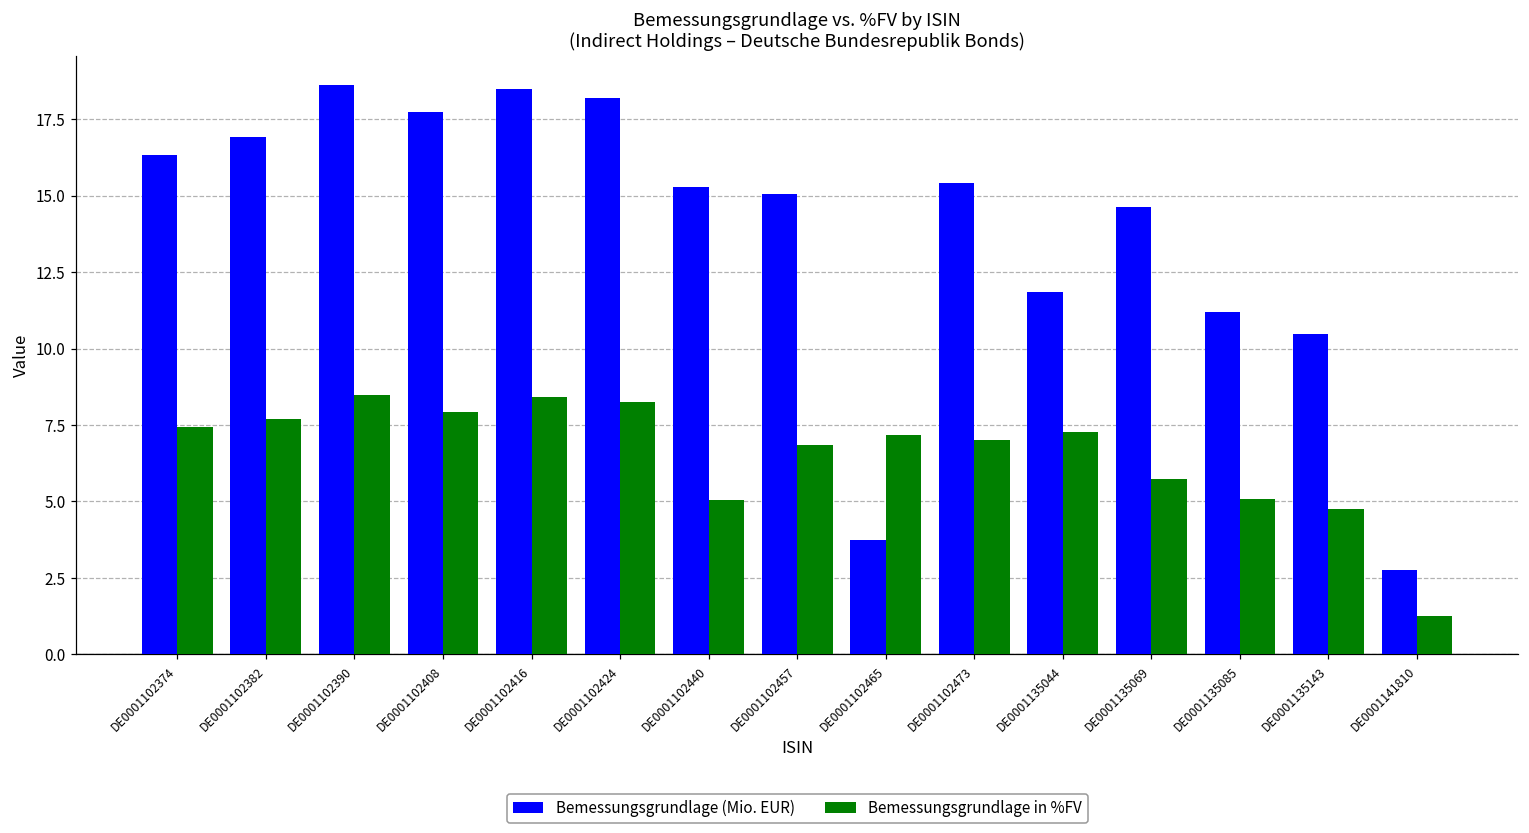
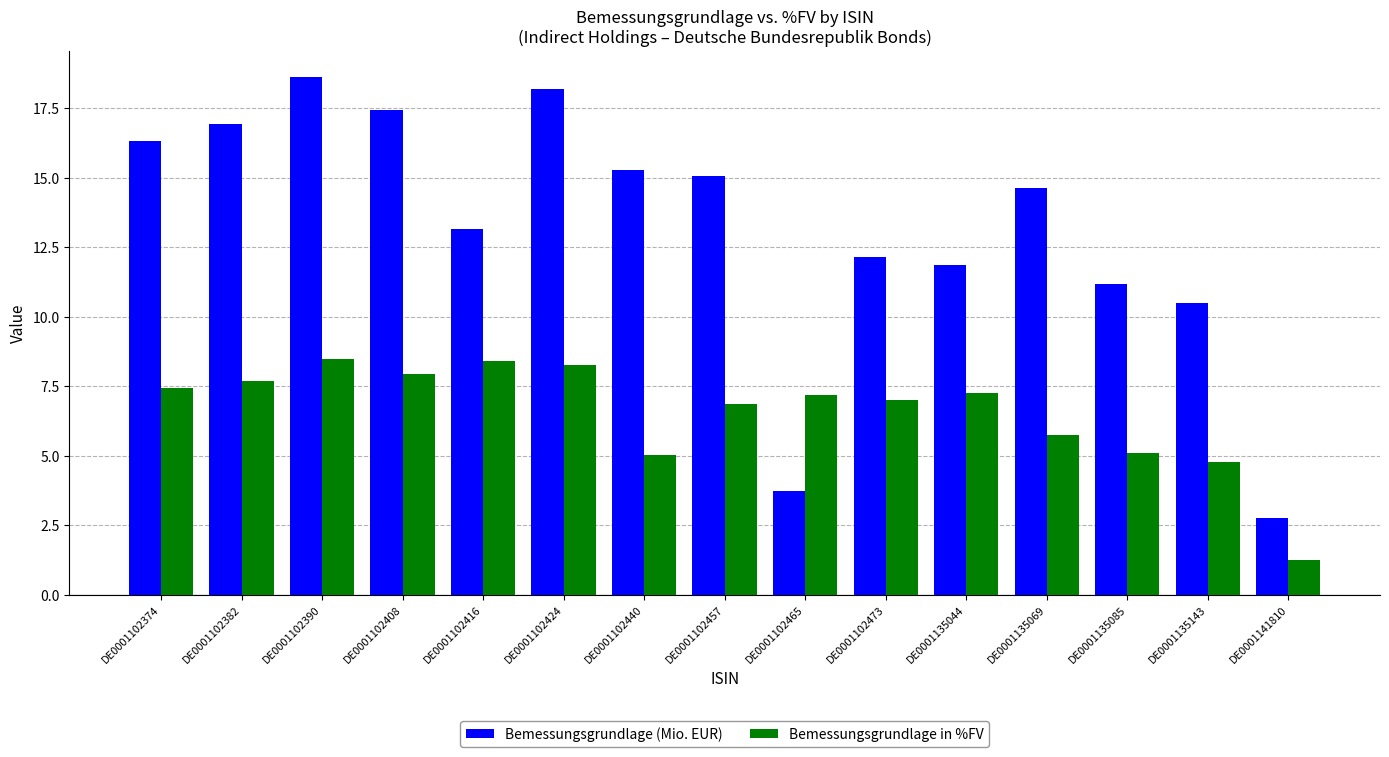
Bemessungsgrundlage (Mio. EUR), DE0001102408: 17.7 -> 17.4
Bemessungsgrundlage (Mio. EUR), DE0001102416: 18.5 -> 13.1
Bemessungsgrundlage (Mio. EUR), DE0001102473: 15.4 -> 12.2
